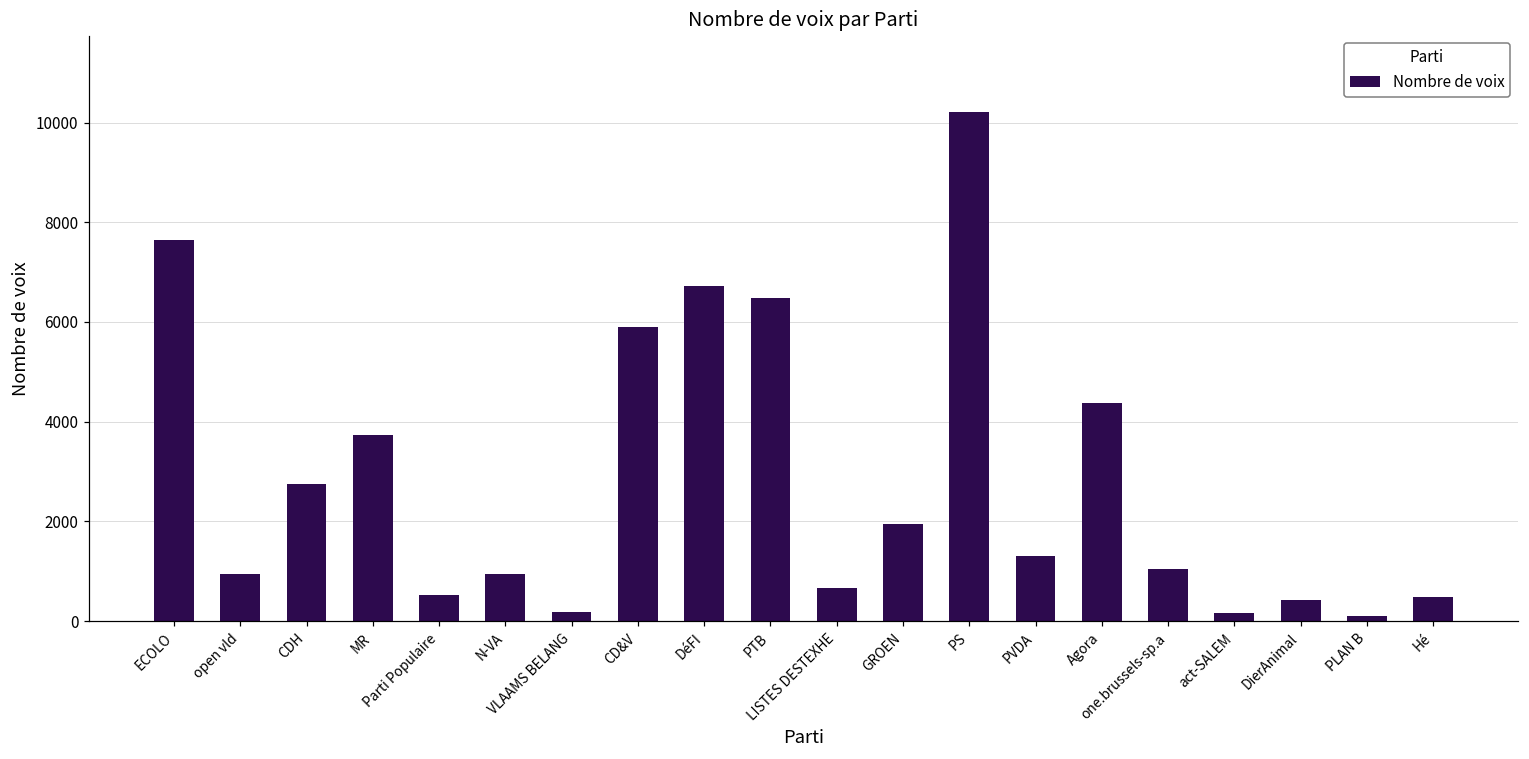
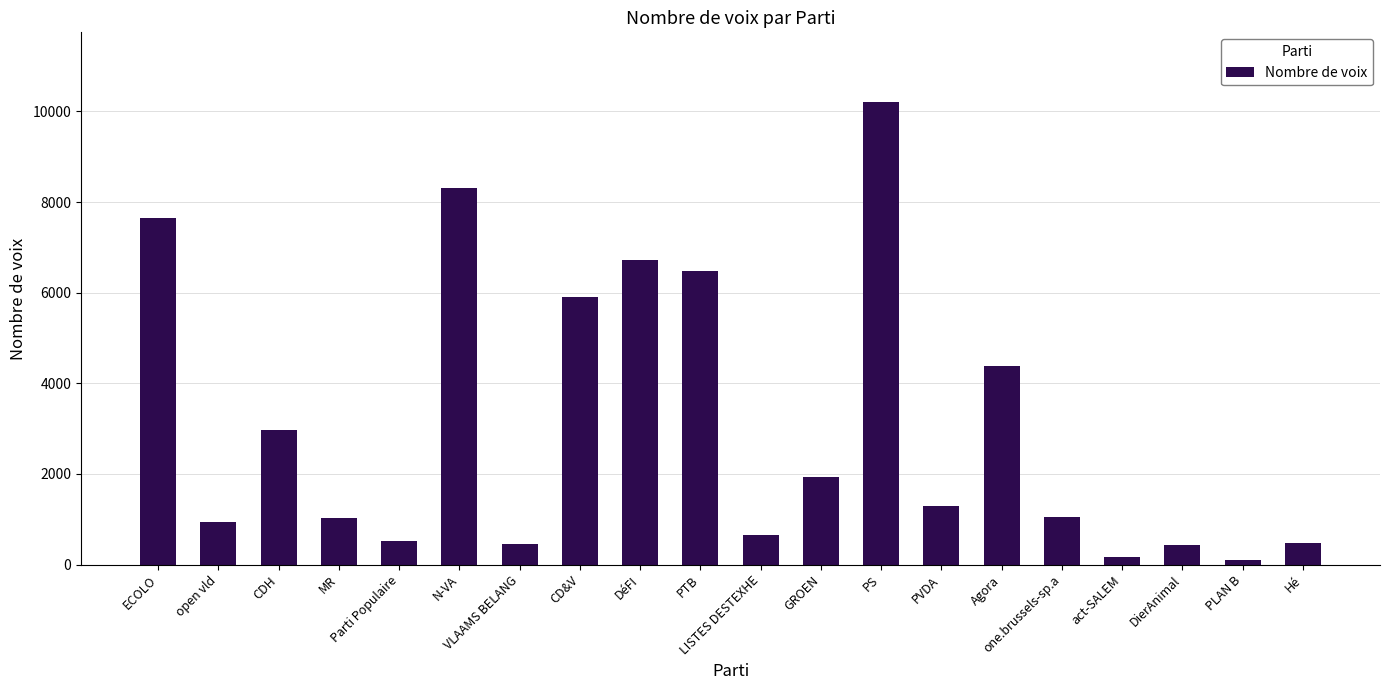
CDH: 2800 -> 3000
MR: 3700 -> 1000
N-VA: 900 -> 8300
VLAAMS BELANG: 200 -> 400
